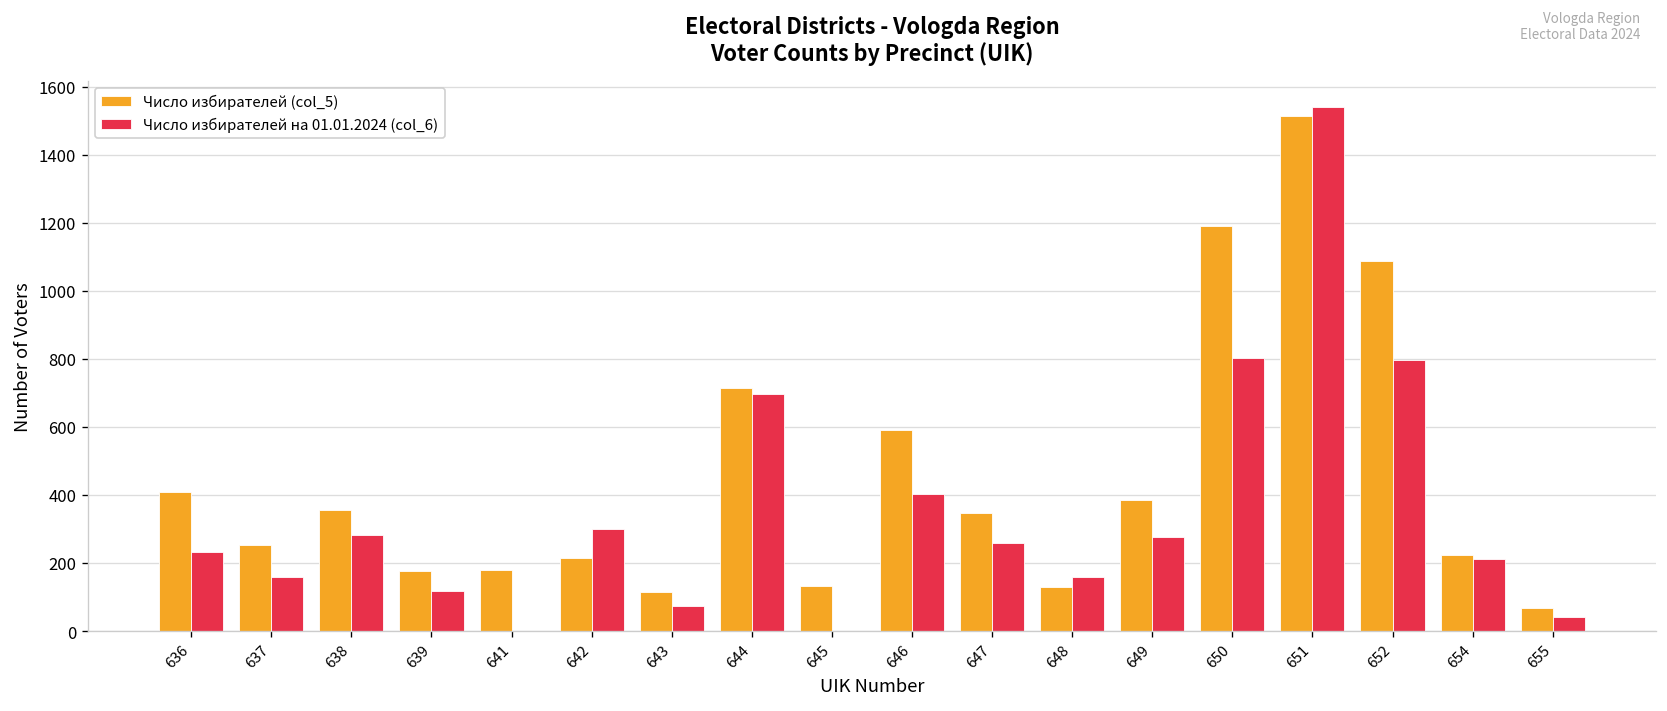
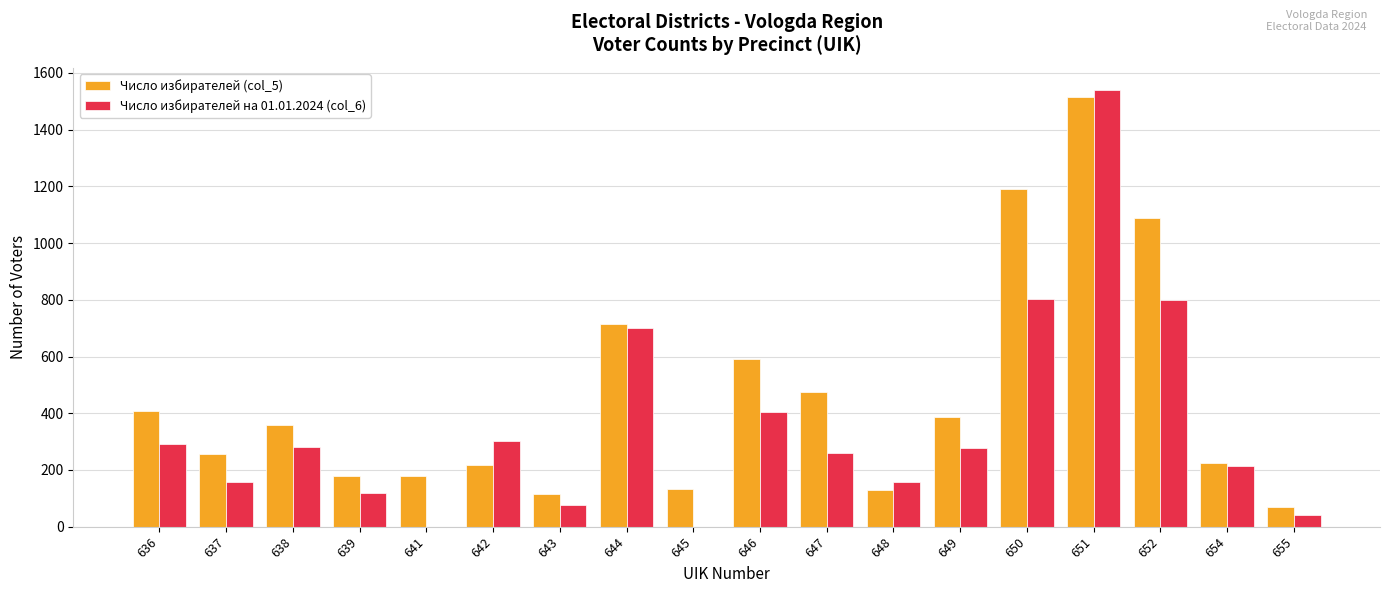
Число избирателей на 01.01.2024 (col_6), 636: 230 -> 290
Число избирателей (col_5), 647: 350 -> 470
